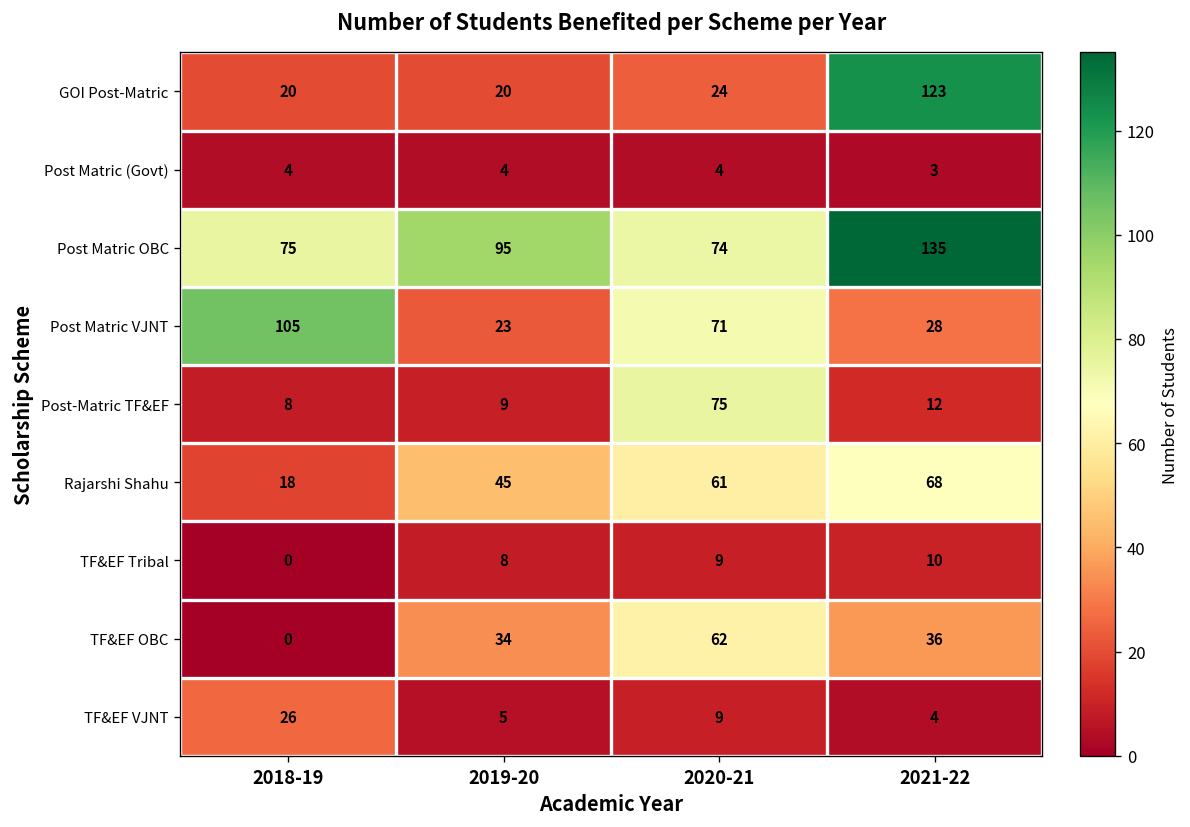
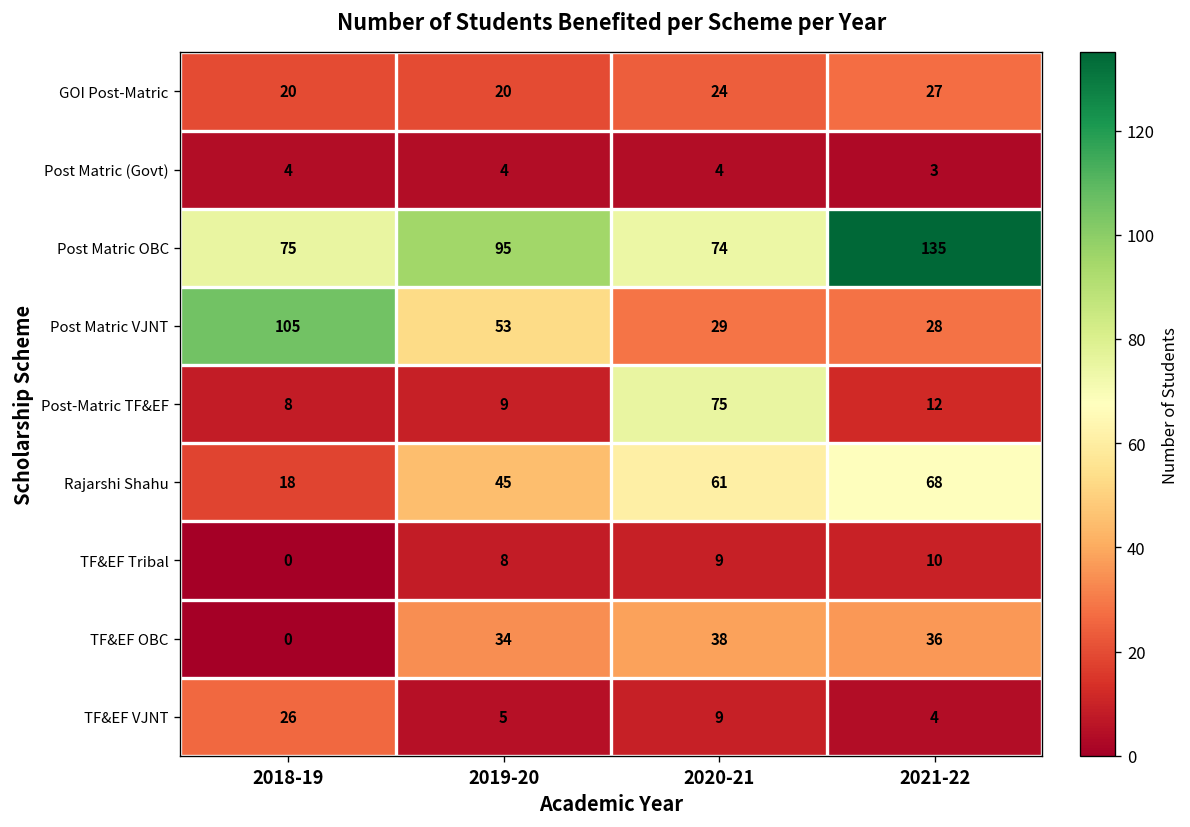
GOI Post-Matric, 2021-22: 123 -> 27
Post Matric VJNT, 2019-20: 23 -> 53
Post Matric VJNT, 2020-21: 71 -> 29
TF&EF OBC, 2020-21: 62 -> 38
